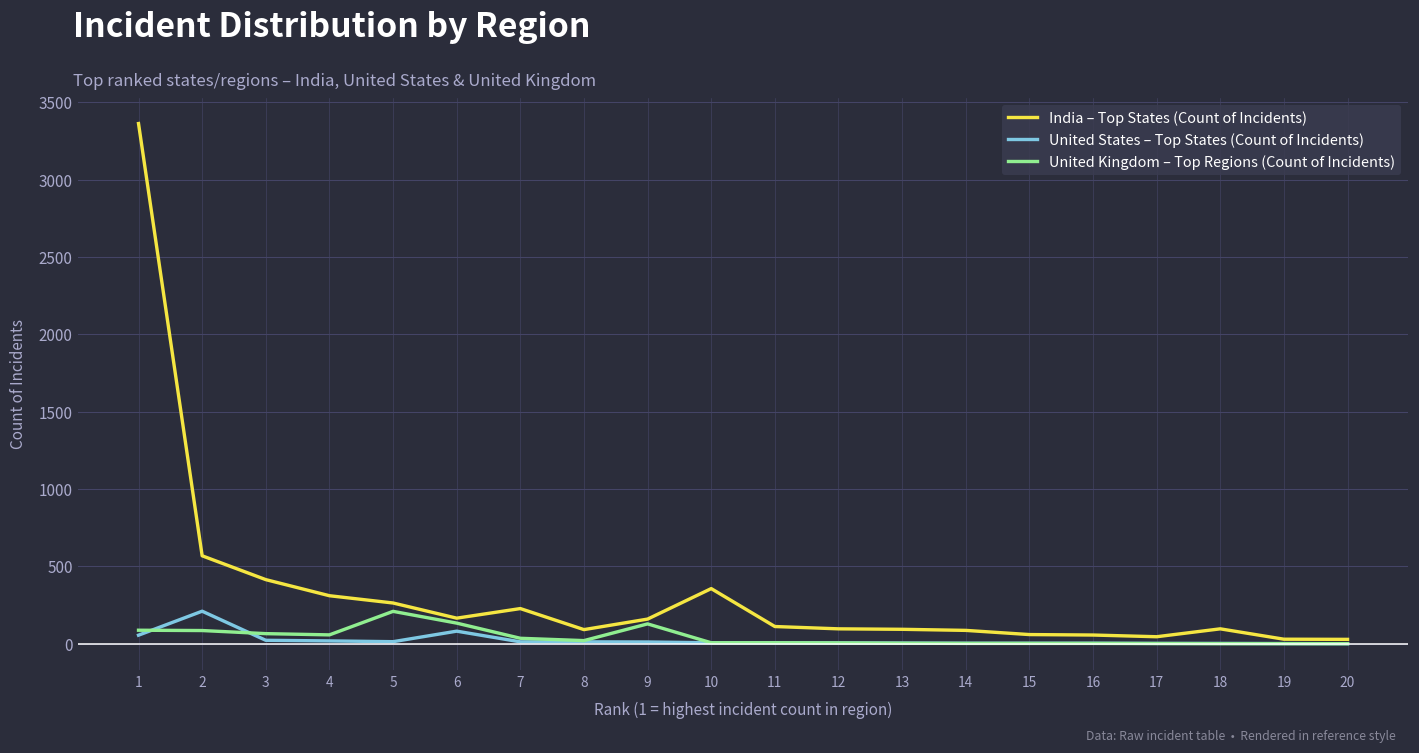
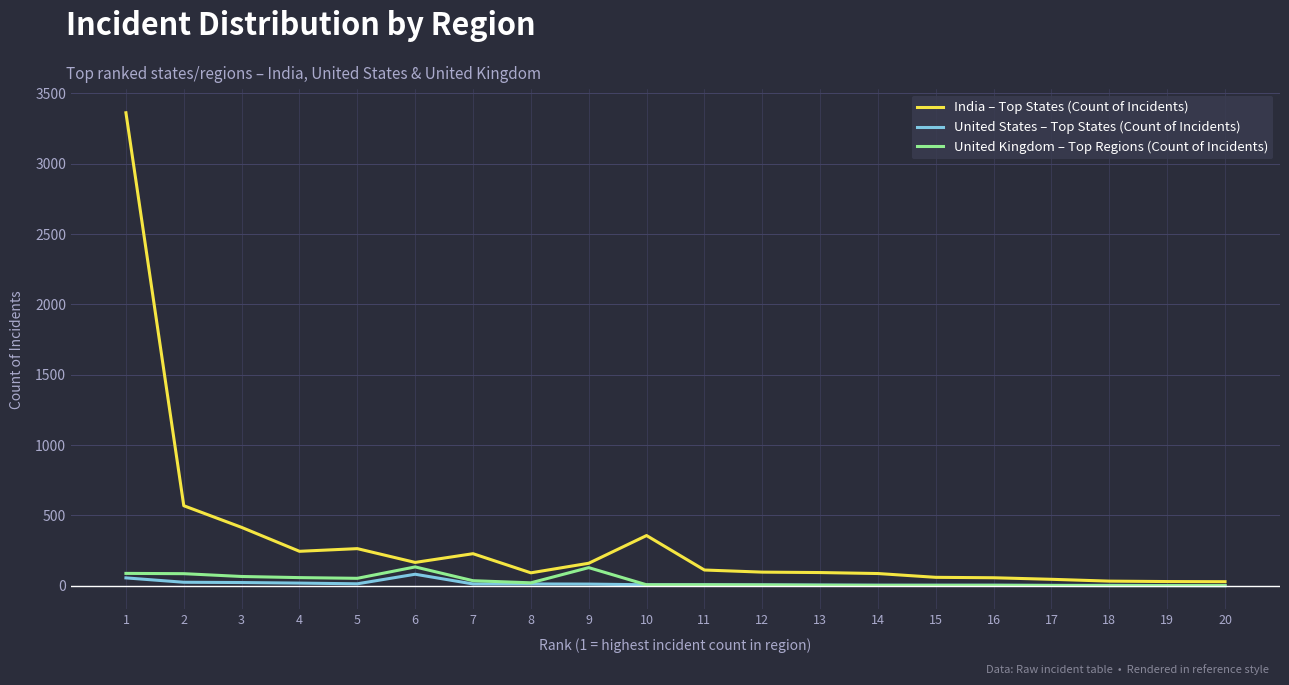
United States – Top States (Count of Incidents), 2: 210 -> 30
India – Top States (Count of Incidents), 4: 310 -> 250
United Kingdom – Top Regions (Count of Incidents), 5: 210 -> 50
India – Top States (Count of Incidents), 18: 100 -> 30
